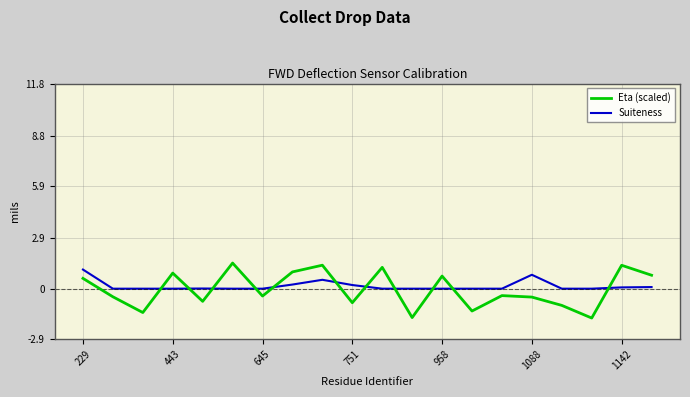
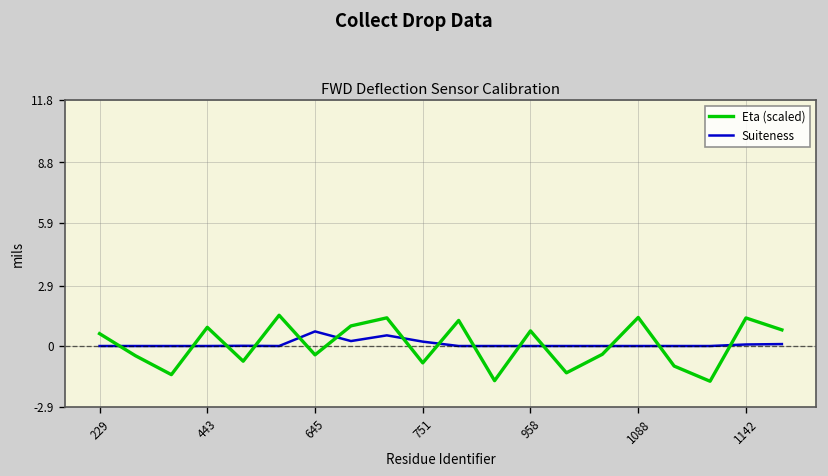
Suiteness, 229: 1.1 -> 0.0
Suiteness, 645: 0.0 -> 0.7
Eta (scaled), 1088: -0.5 -> 1.4
Suiteness, 1088: 0.8 -> 0.0
